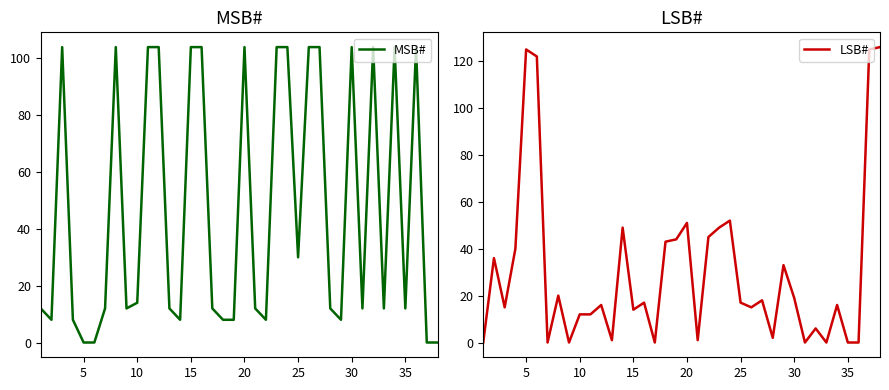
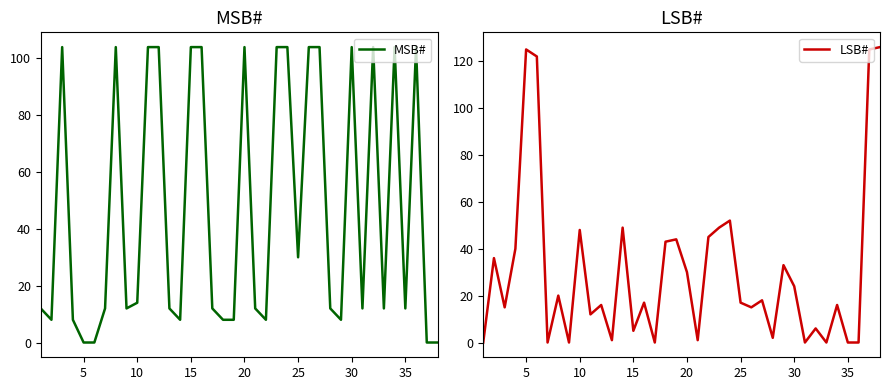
LSB#, 10: 12 -> 48
LSB#, 15: 14 -> 5
LSB#, 20: 51 -> 30
LSB#, 30: 19 -> 24
